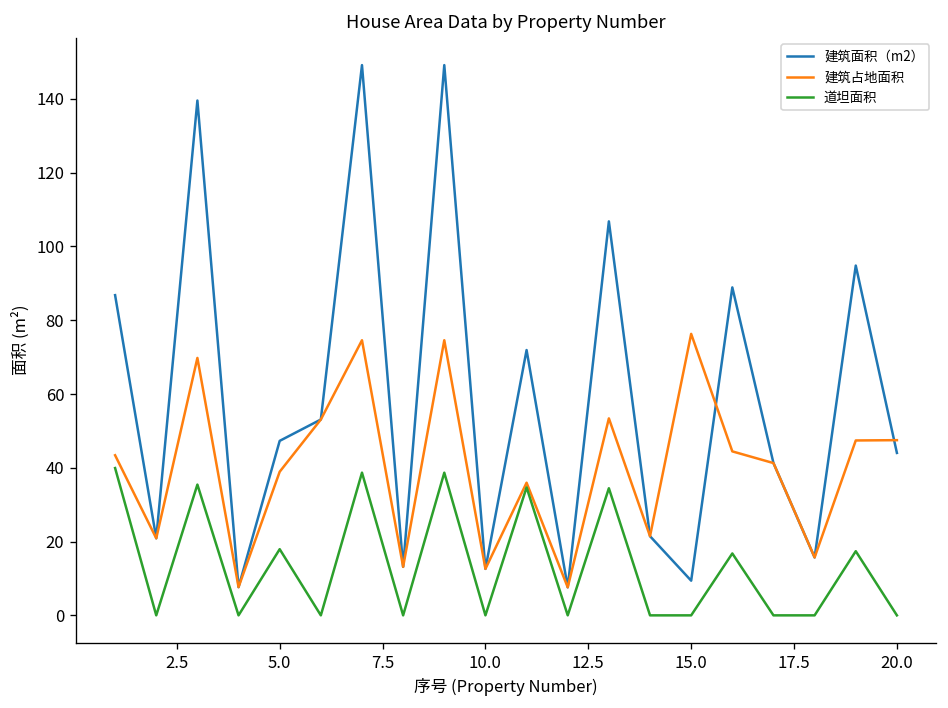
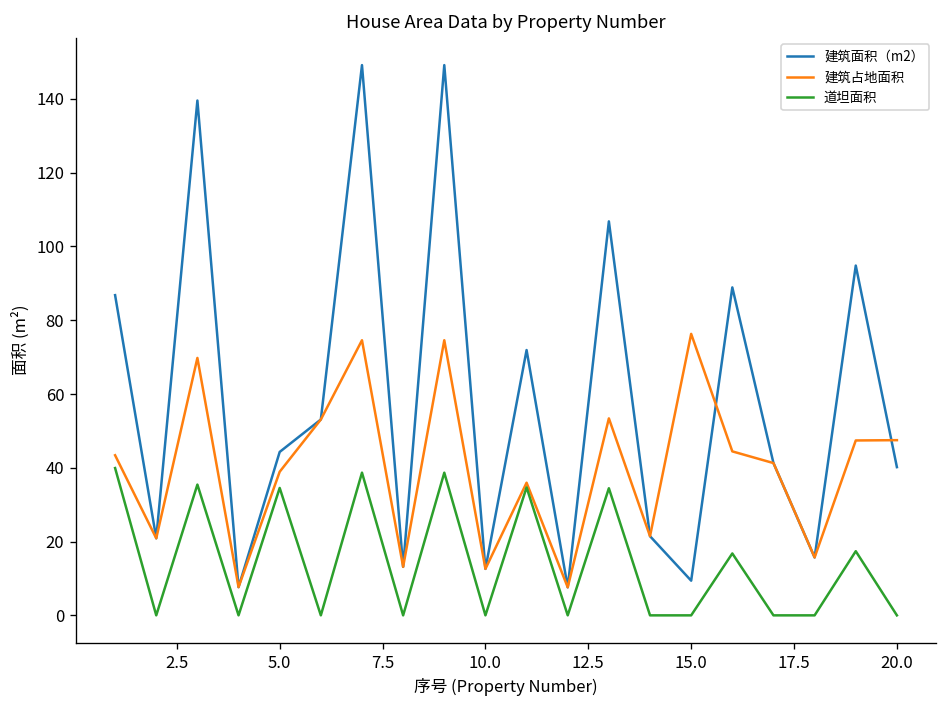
建筑面积（m2）, 5.0: 47 -> 44
道坦面积, 5.0: 18 -> 35
建筑面积（m2）, 20.0: 44 -> 40
